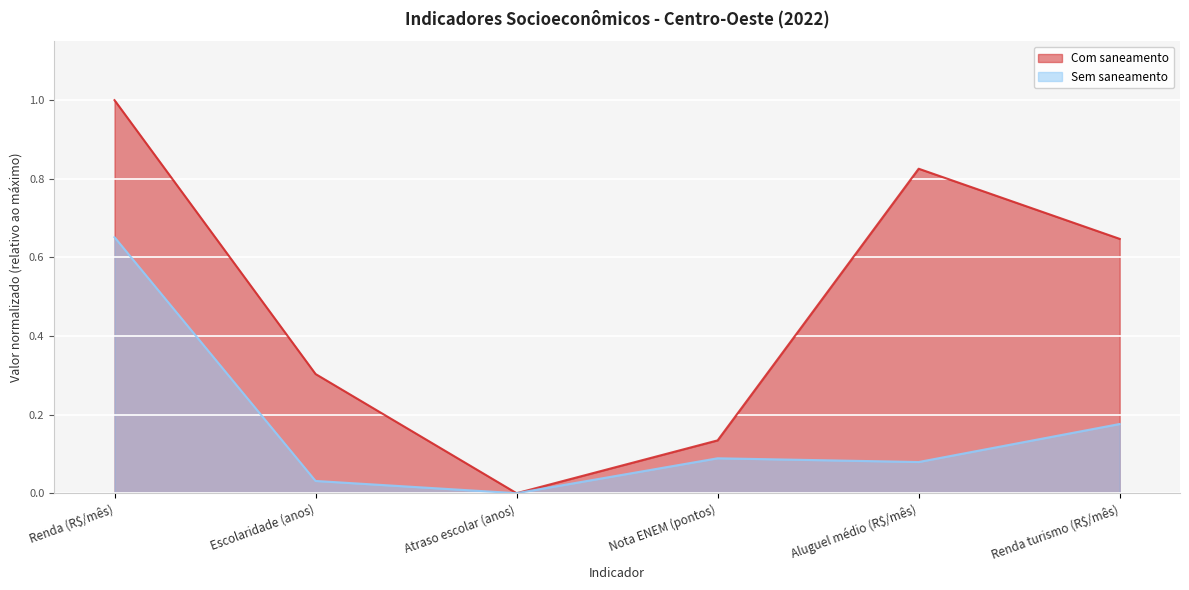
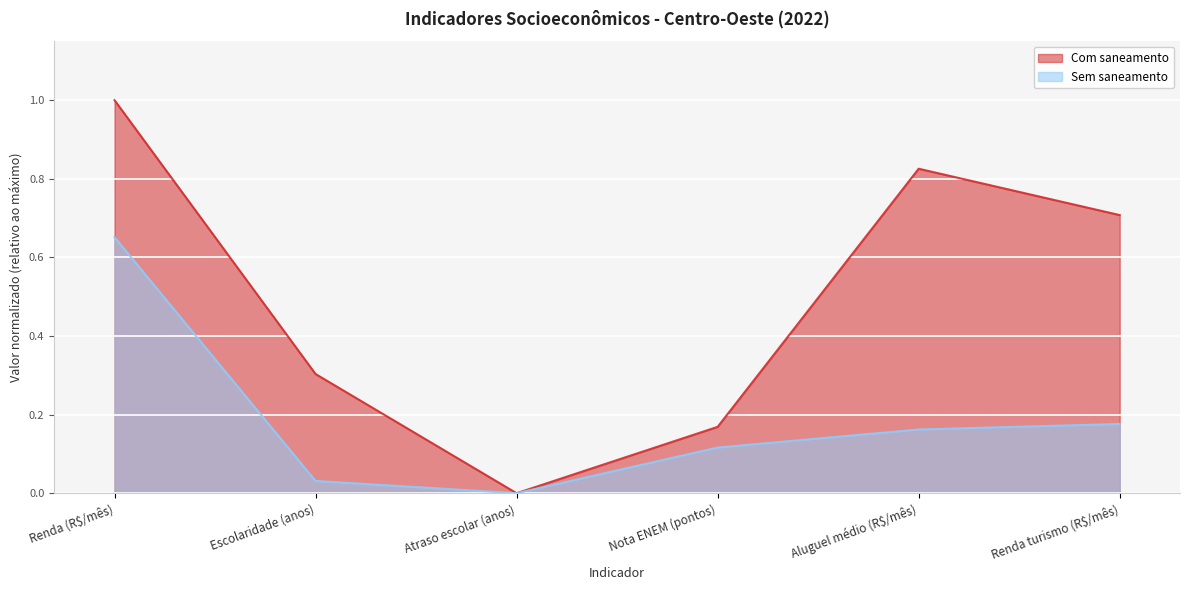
Com saneamento, Nota ENEM (pontos): 0.13 -> 0.17
Sem saneamento, Nota ENEM (pontos): 0.09 -> 0.12
Sem saneamento, Aluguel médio (R$/mês): 0.08 -> 0.16
Com saneamento, Renda turismo (R$/mês): 0.65 -> 0.71
